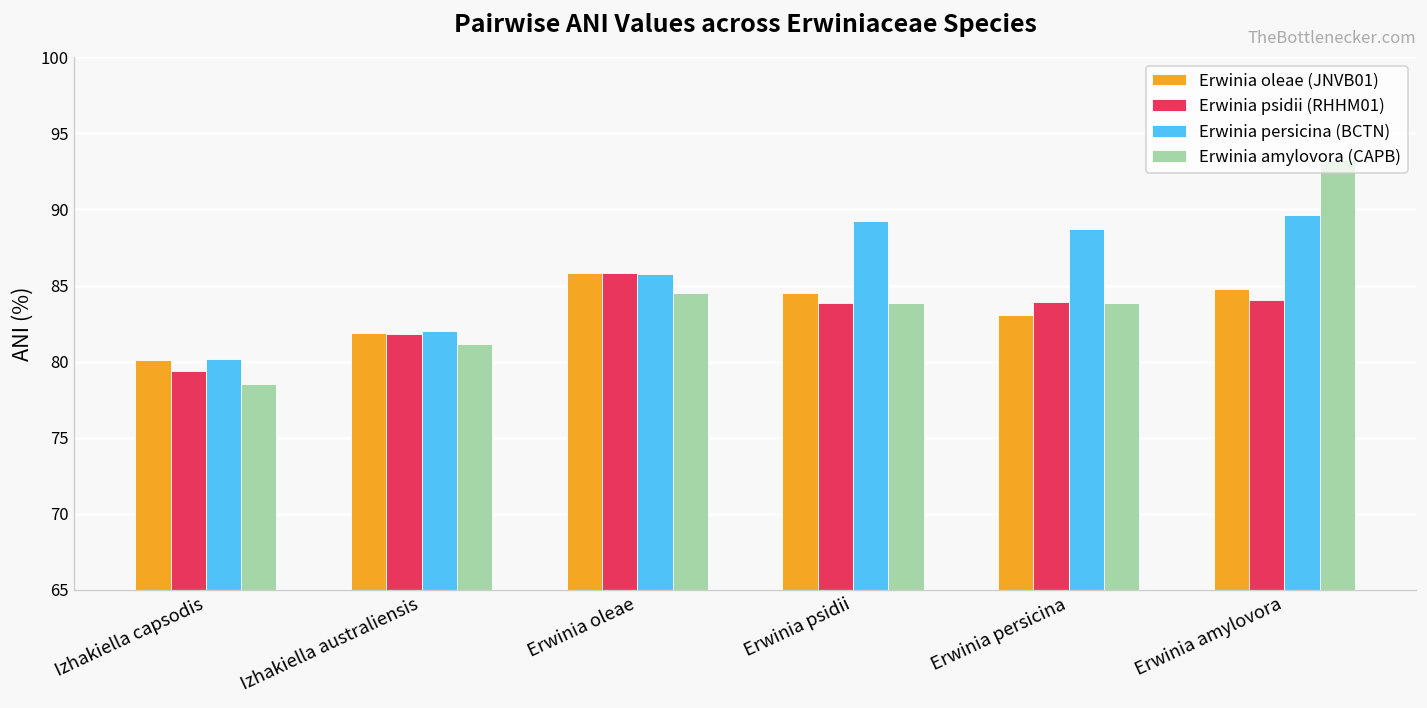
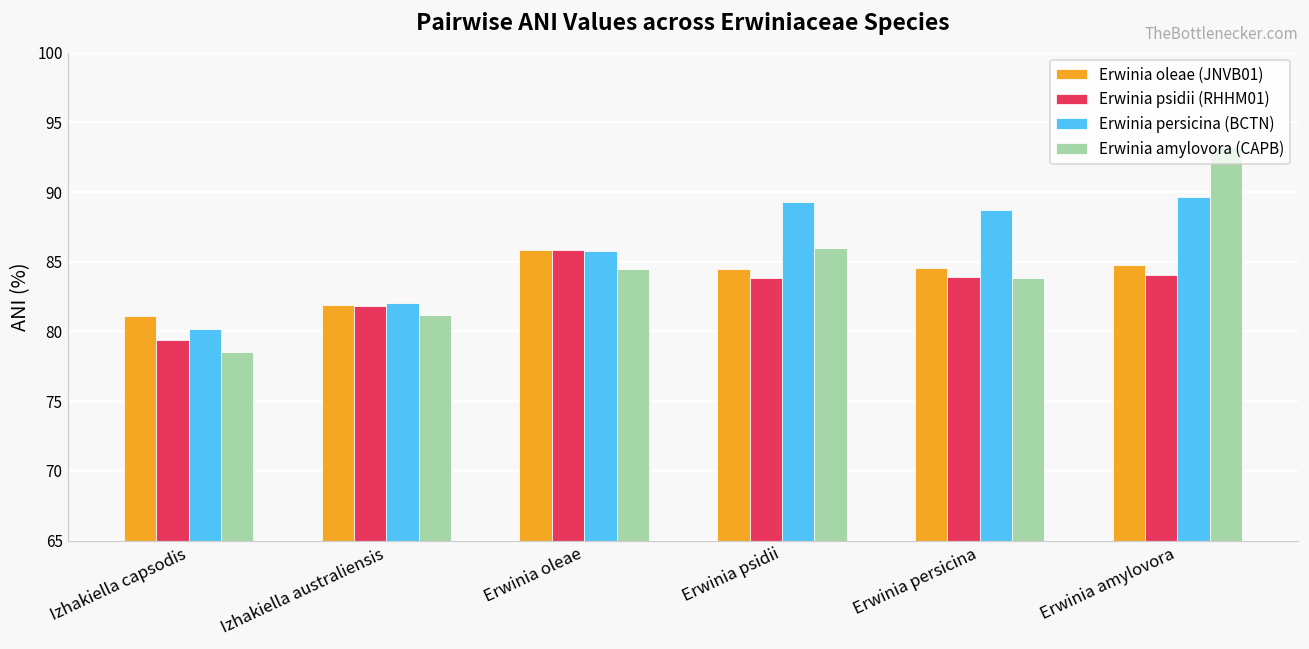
Erwinia oleae (JNVB01), Izhakiella capsodis: 80.1 -> 81.1
Erwinia amylovora (CAPB), Erwinia psidii: 83.8 -> 86.0
Erwinia oleae (JNVB01), Erwinia persicina: 83.0 -> 84.5
